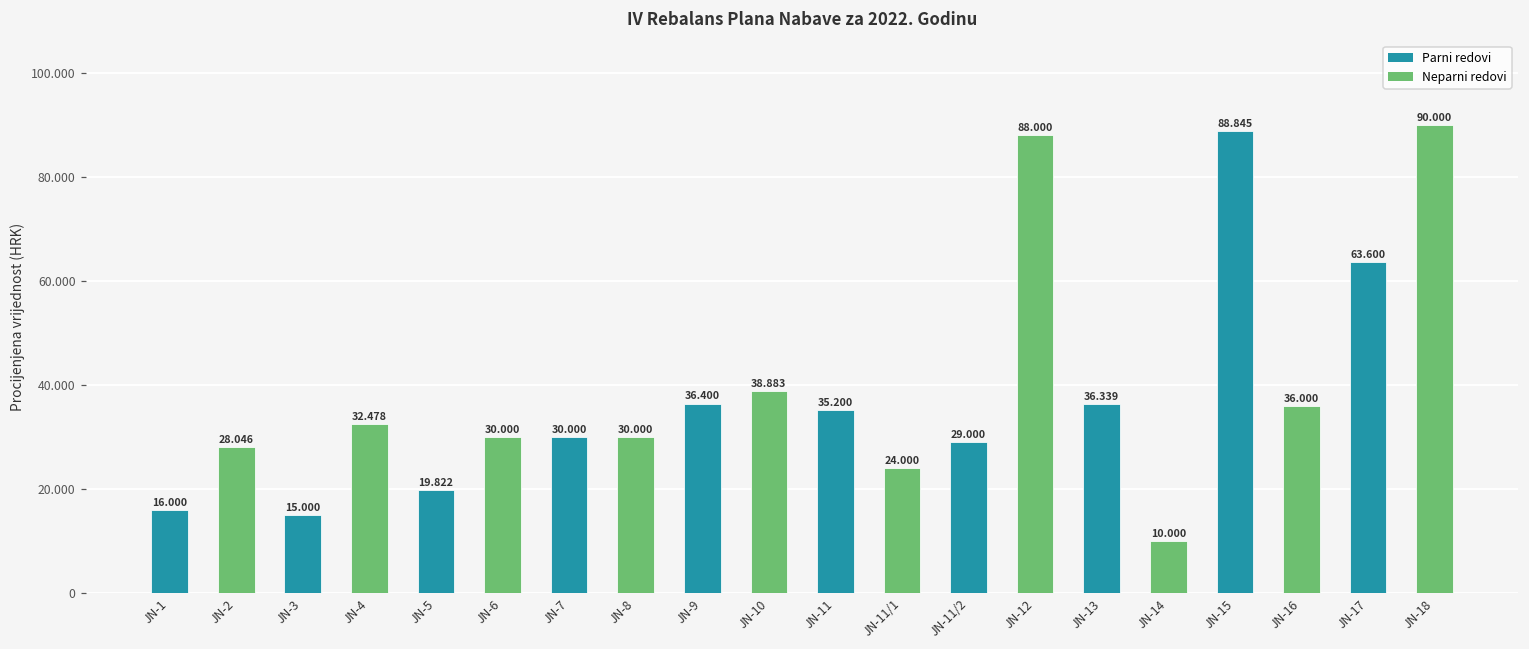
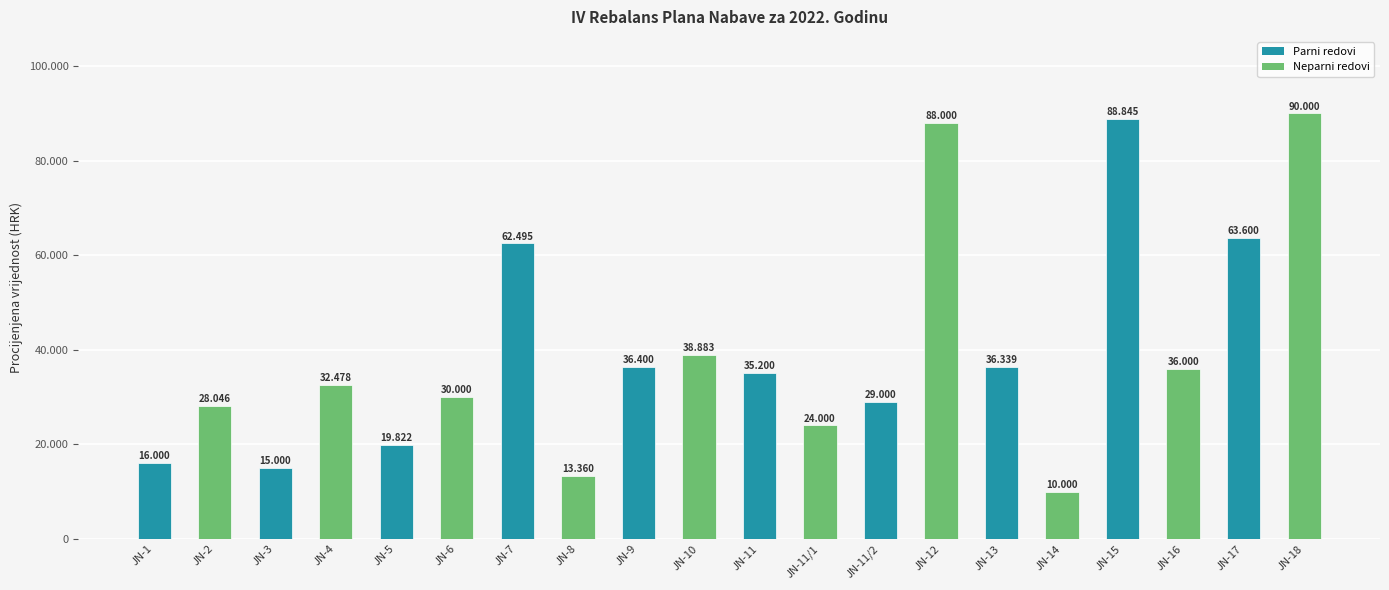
JN-7: 30.000 -> 62.495
JN-8: 30.000 -> 13.360
